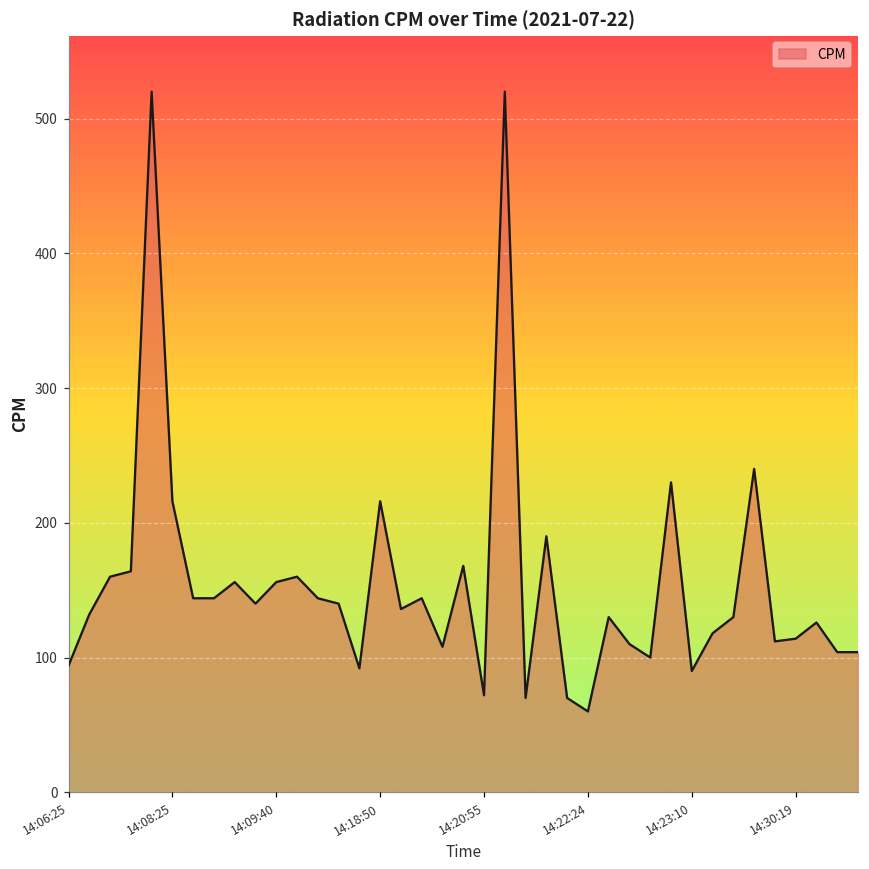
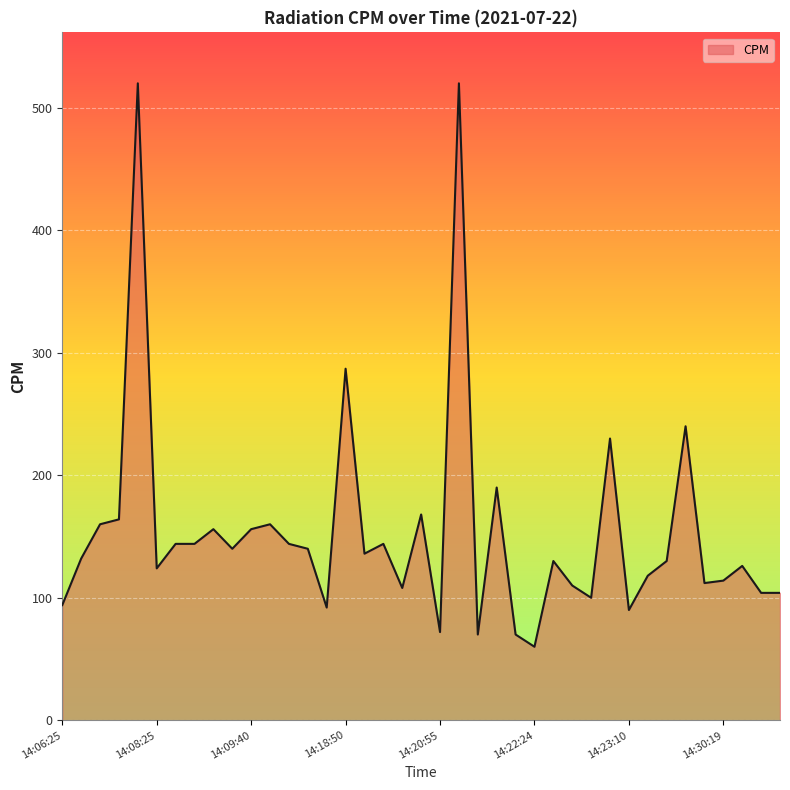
14:08:25: 216 -> 124
14:18:50: 216 -> 287
